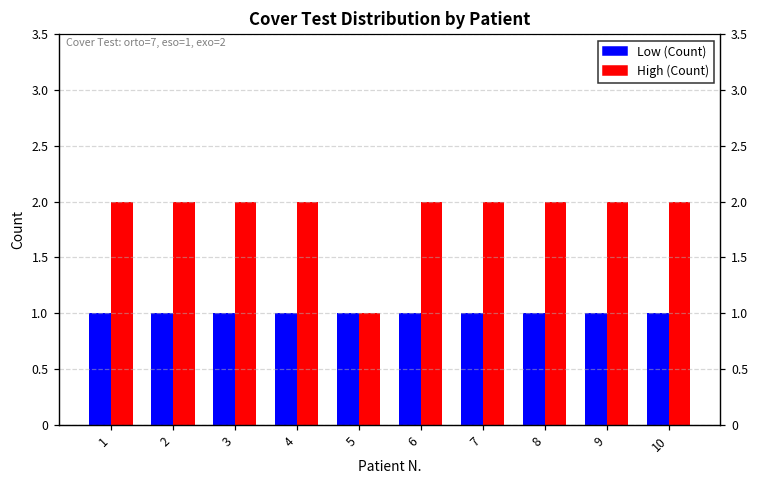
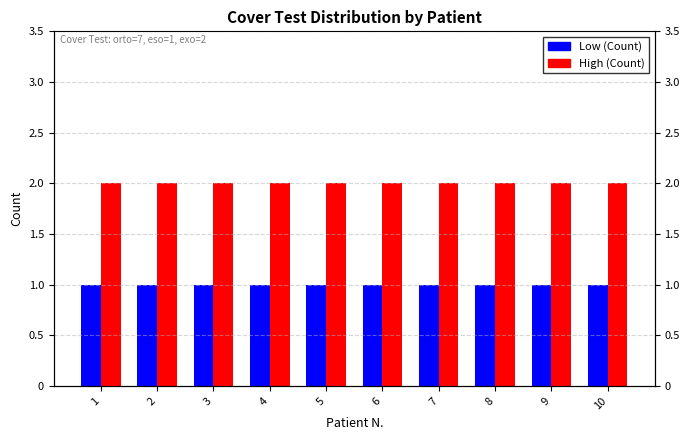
High (Count), 5: 1 -> 2
